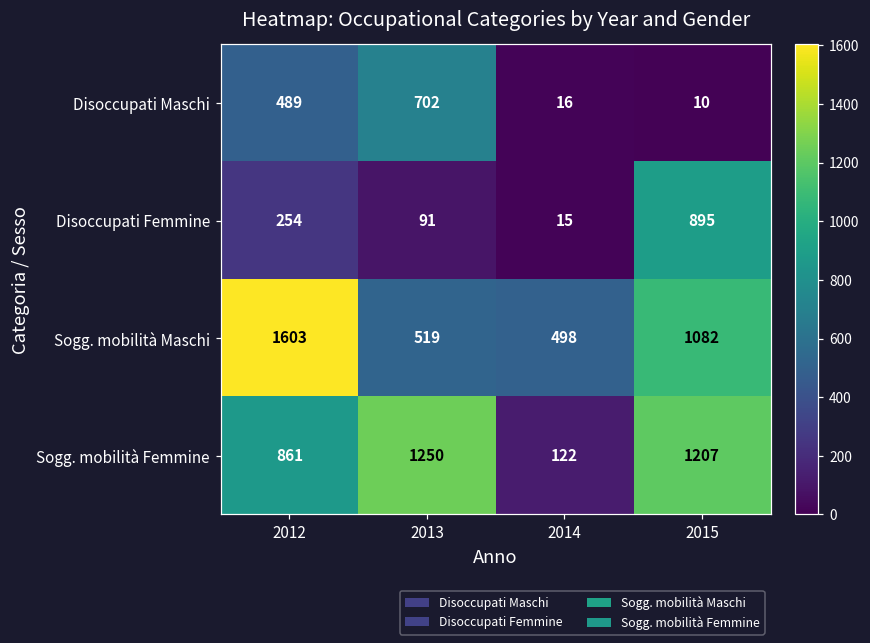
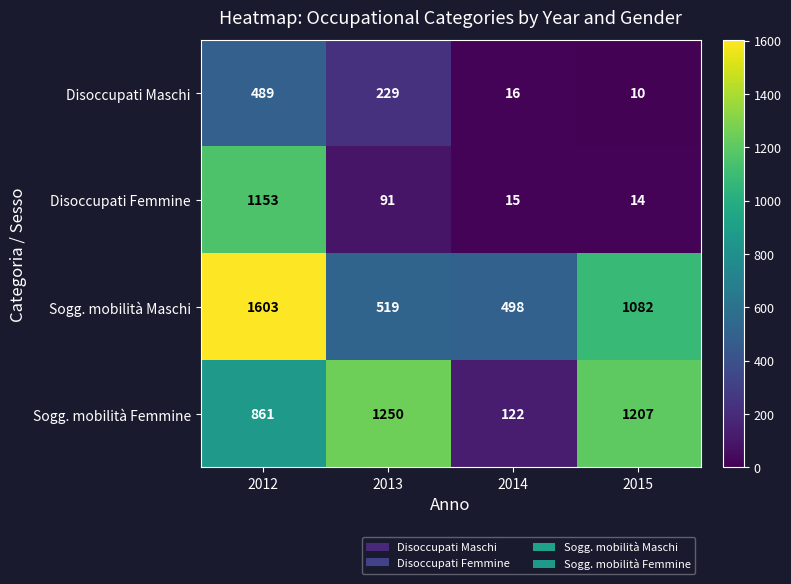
Disoccupati Maschi, 2013: 702 -> 229
Disoccupati Femmine, 2012: 254 -> 1153
Disoccupati Femmine, 2015: 895 -> 14
